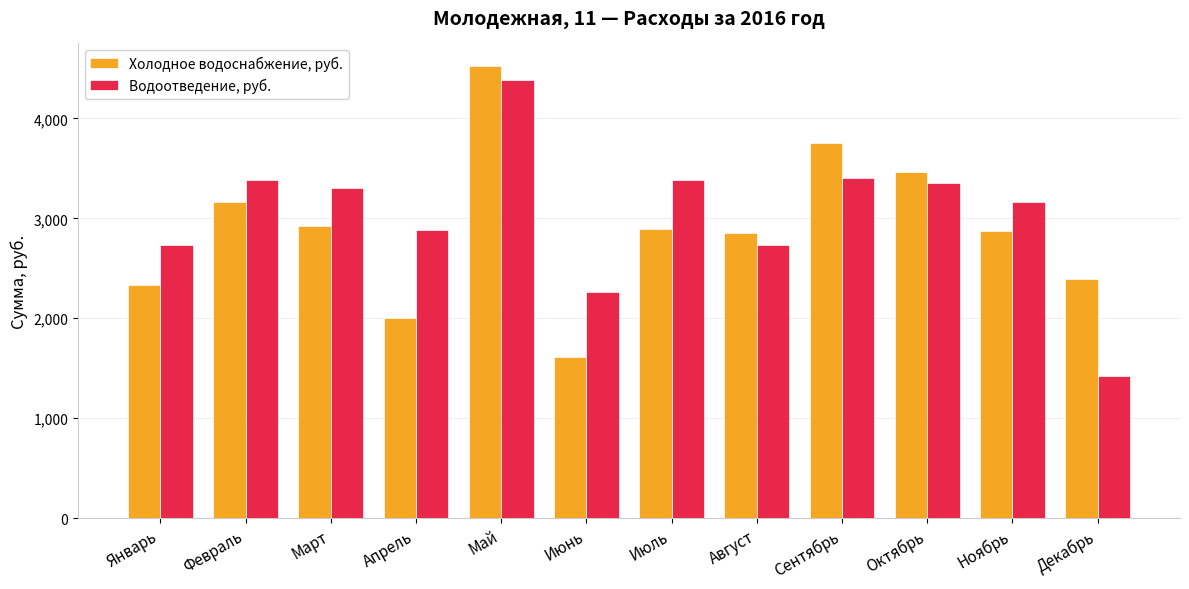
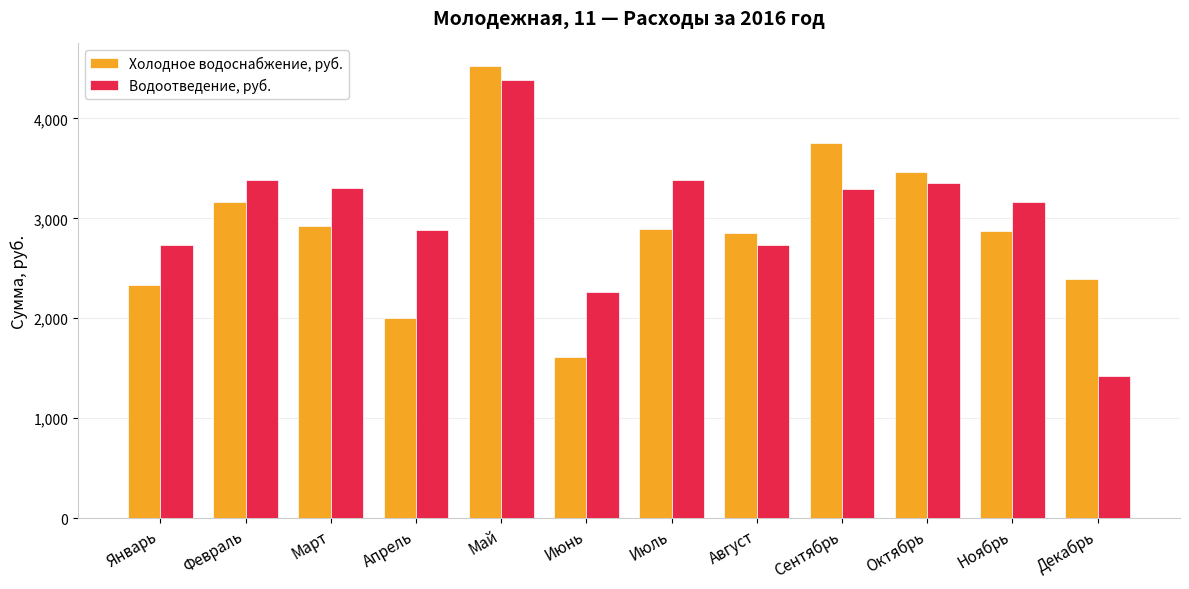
Водоотведение, руб., Сентябрь: 3,400 -> 3,300
